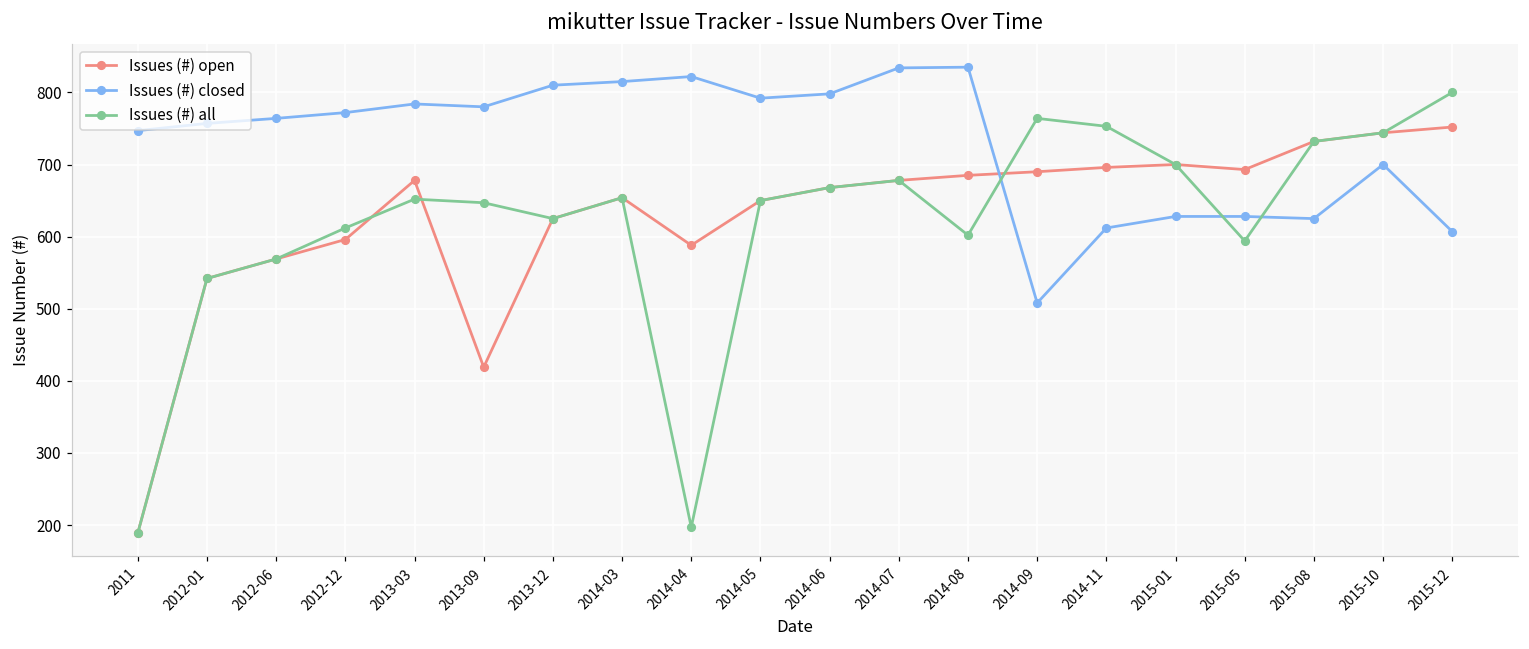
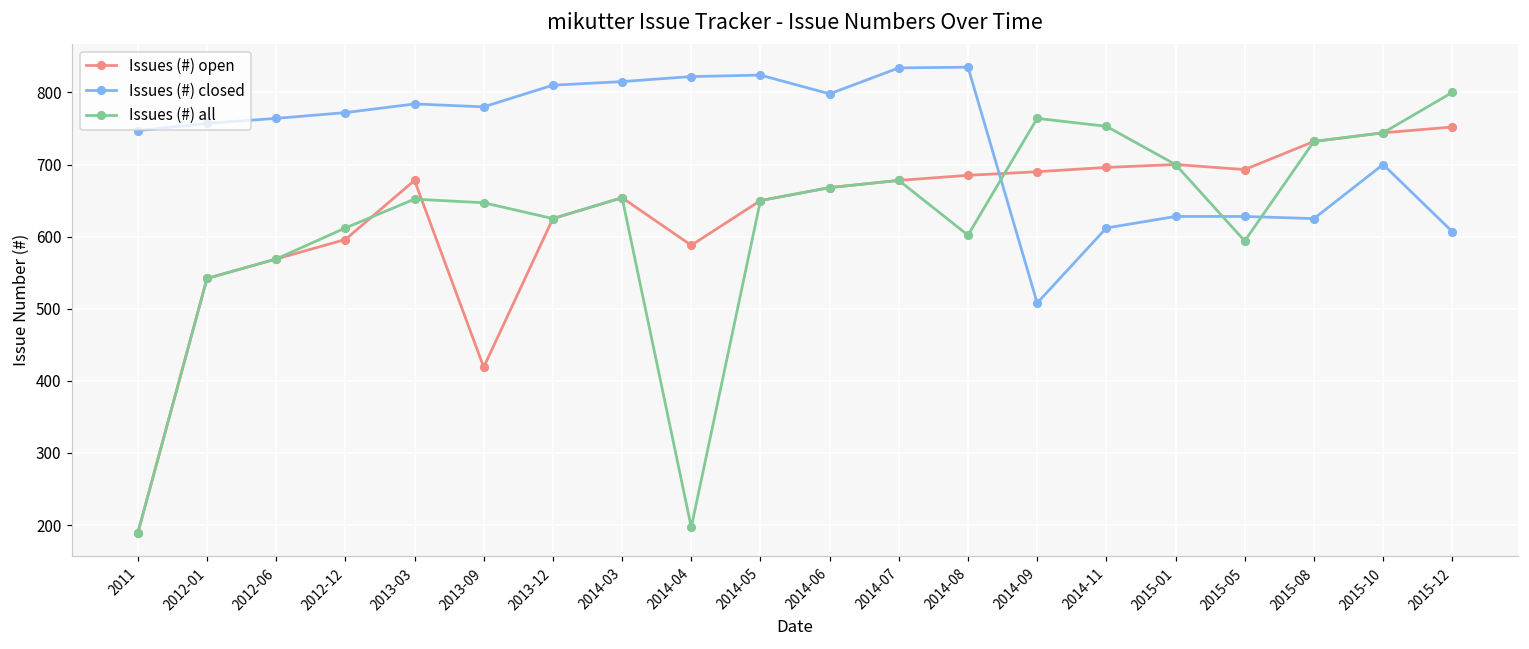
Issues (#) closed, 2014-05: 790 -> 820
